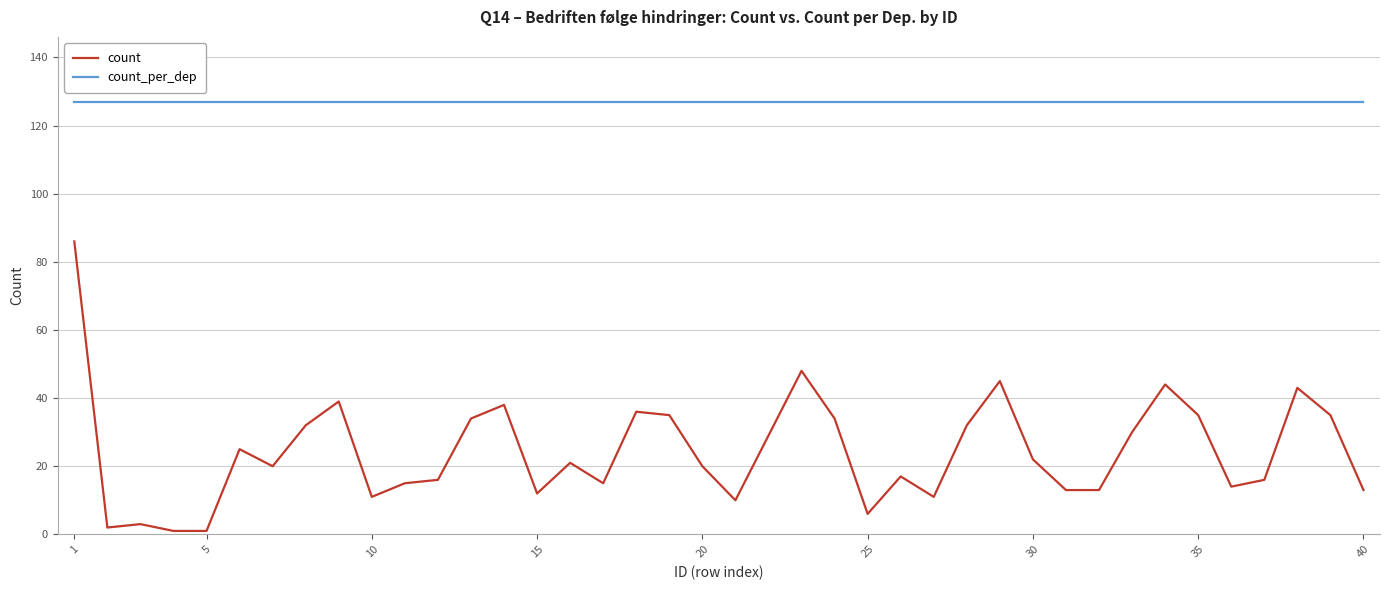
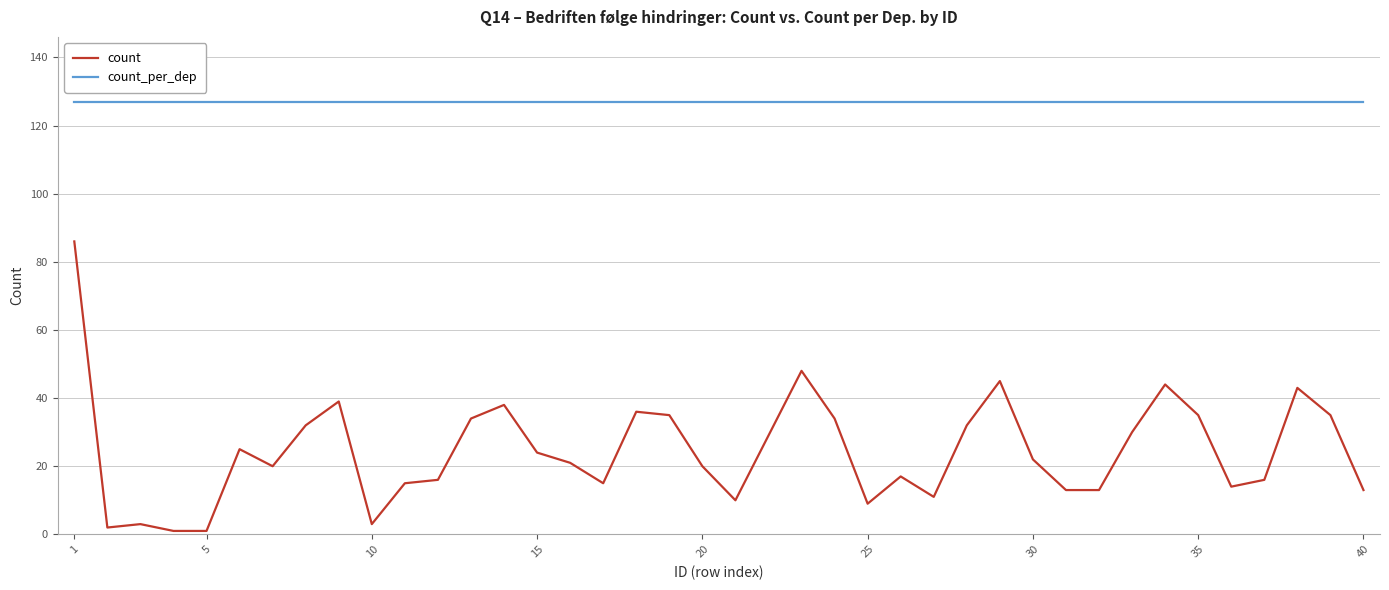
count, 10: 11 -> 3
count, 15: 12 -> 24
count, 25: 6 -> 9
